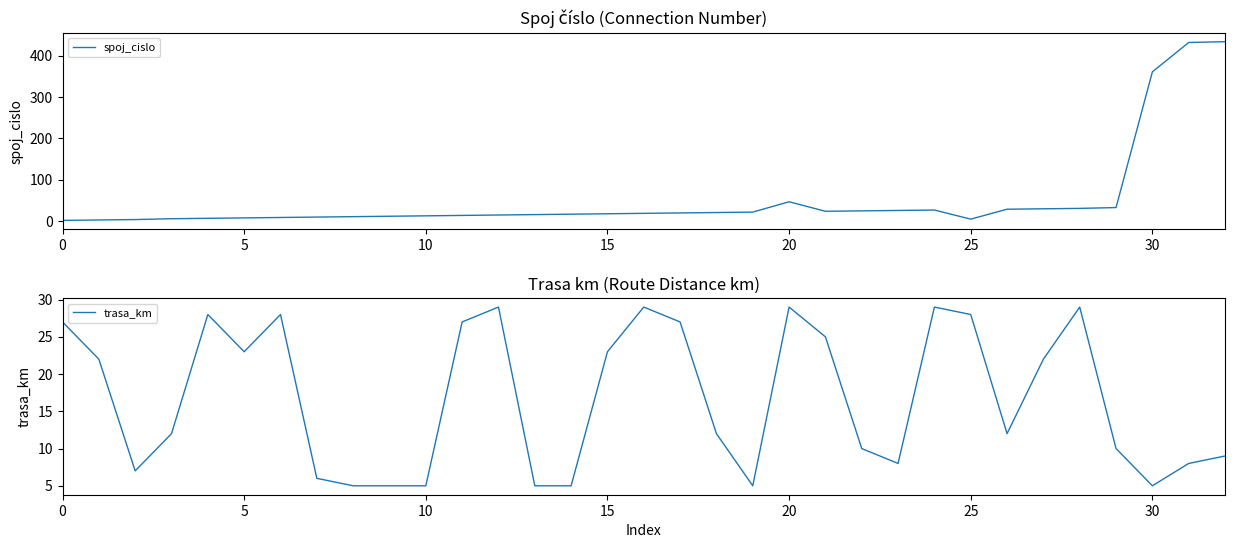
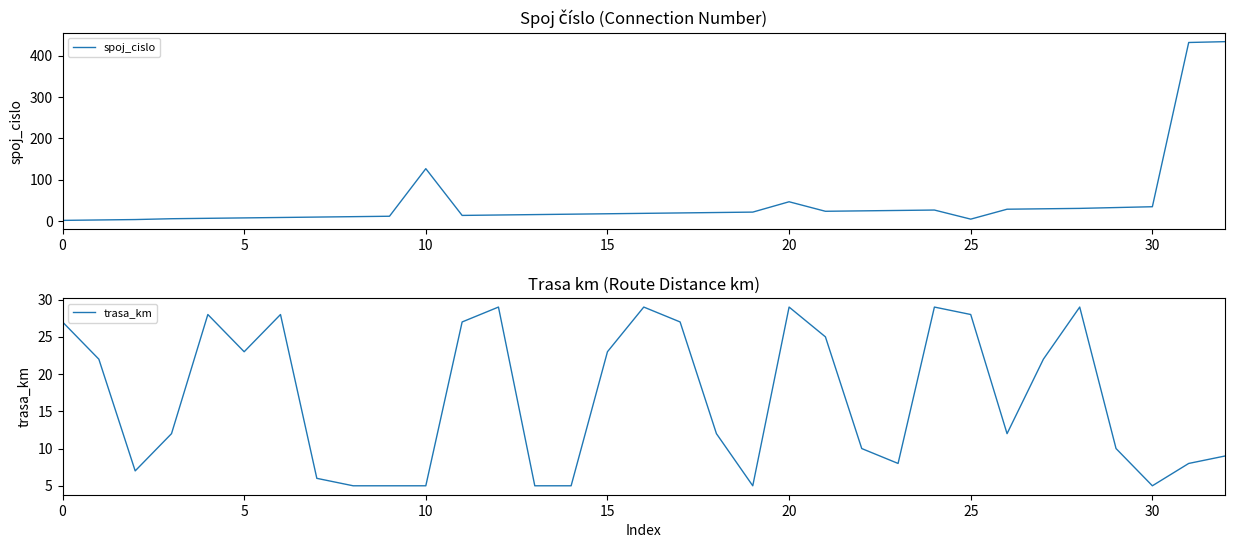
Spoj číslo (Connection Number), 10: 10 -> 130
Spoj číslo (Connection Number), 30: 360 -> 40
